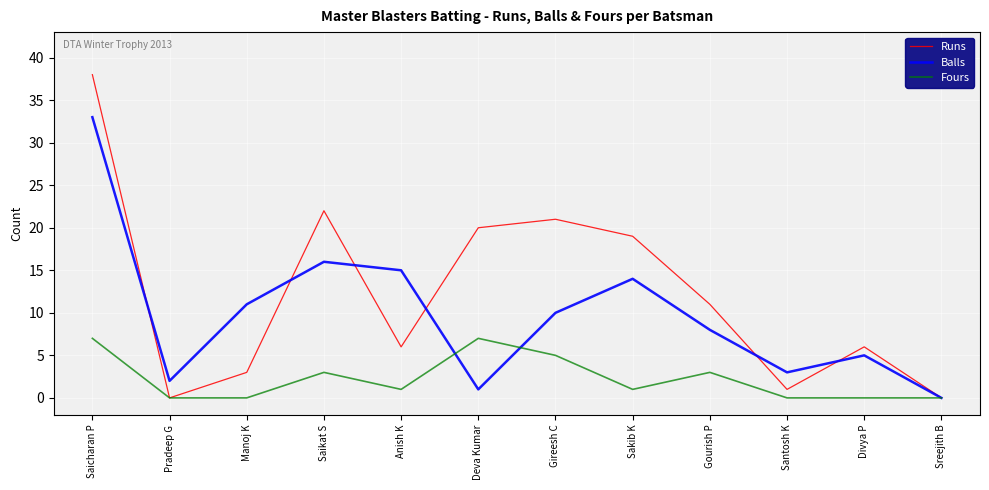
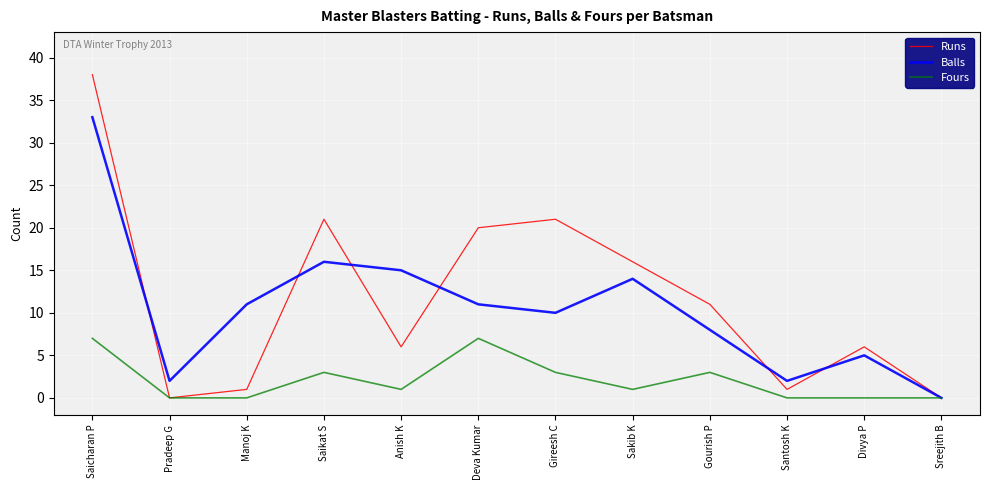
Runs, Manoj K: 3 -> 1
Runs, Saikat S: 22 -> 21
Balls, Deva Kumar: 1 -> 11
Fours, Gireesh C: 5 -> 3
Runs, Sakib K: 19 -> 16
Balls, Santosh K: 3 -> 2
